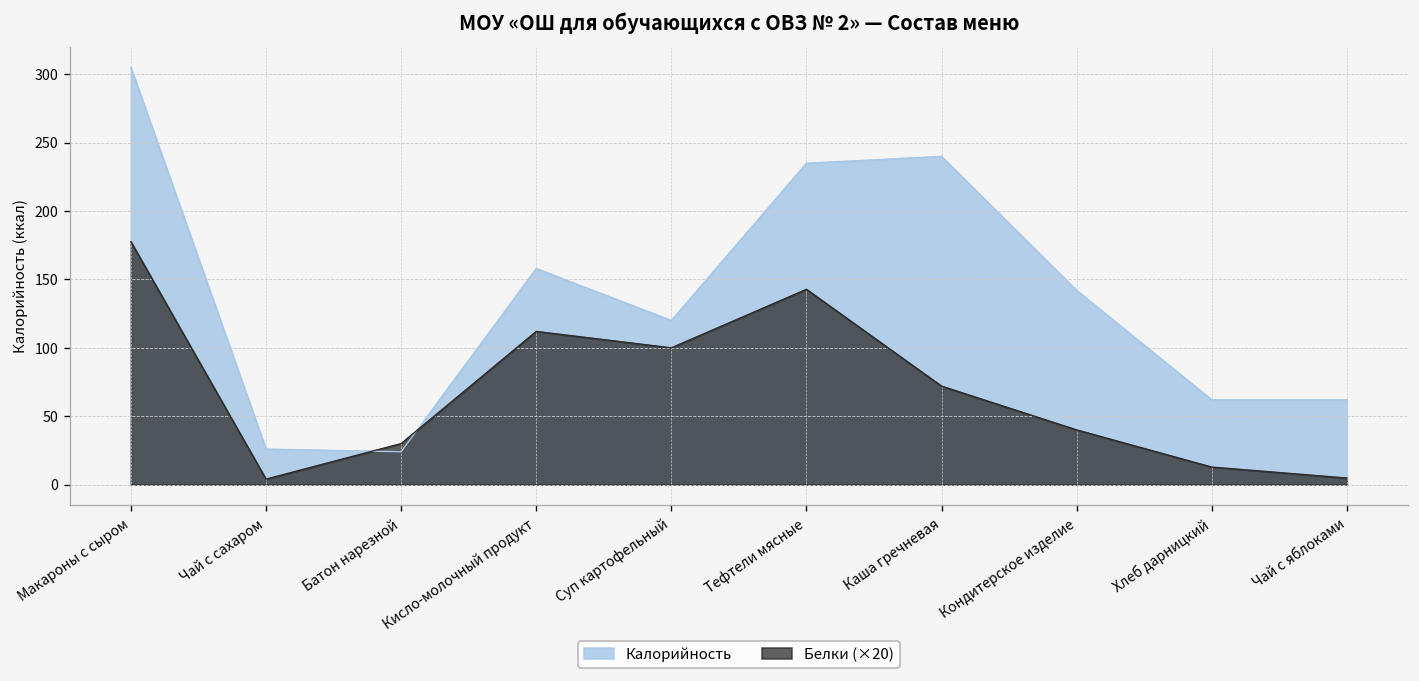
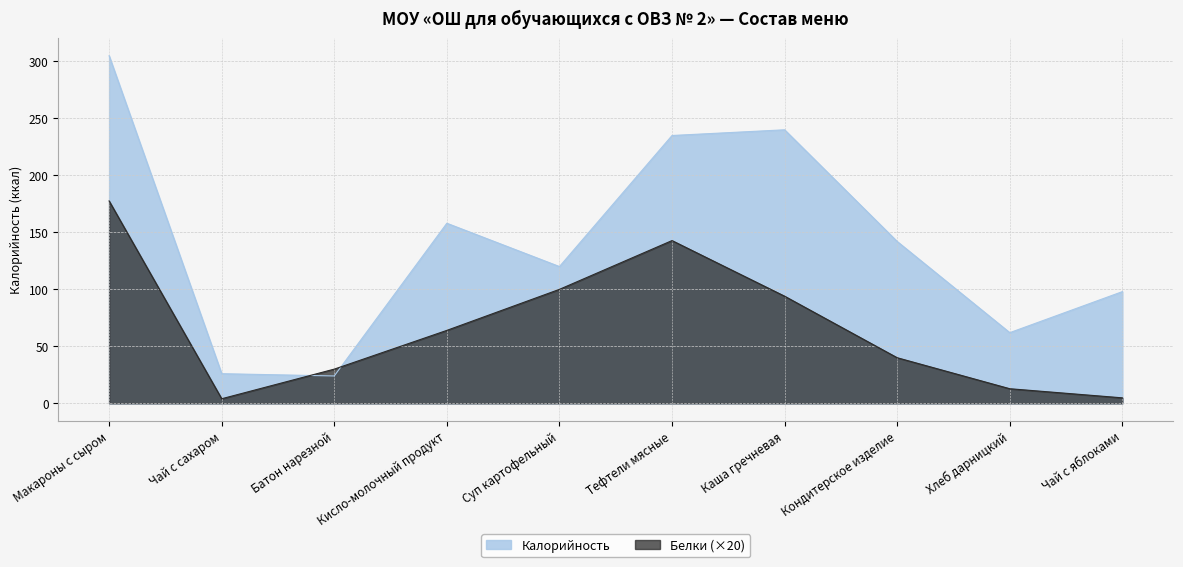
Белки (×20), Кисло-молочный продукт: 112 -> 64
Белки (×20), Каша гречневая: 72 -> 94
Калорийность, Чай с яблоками: 62 -> 98
